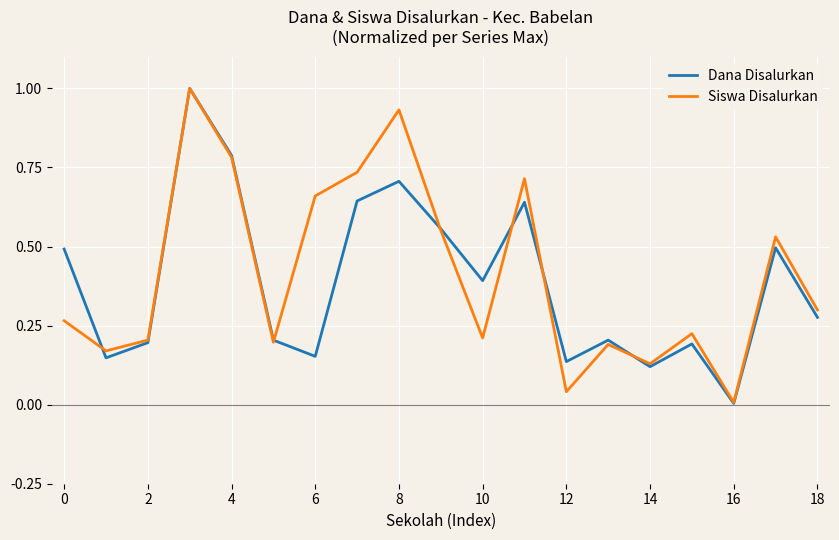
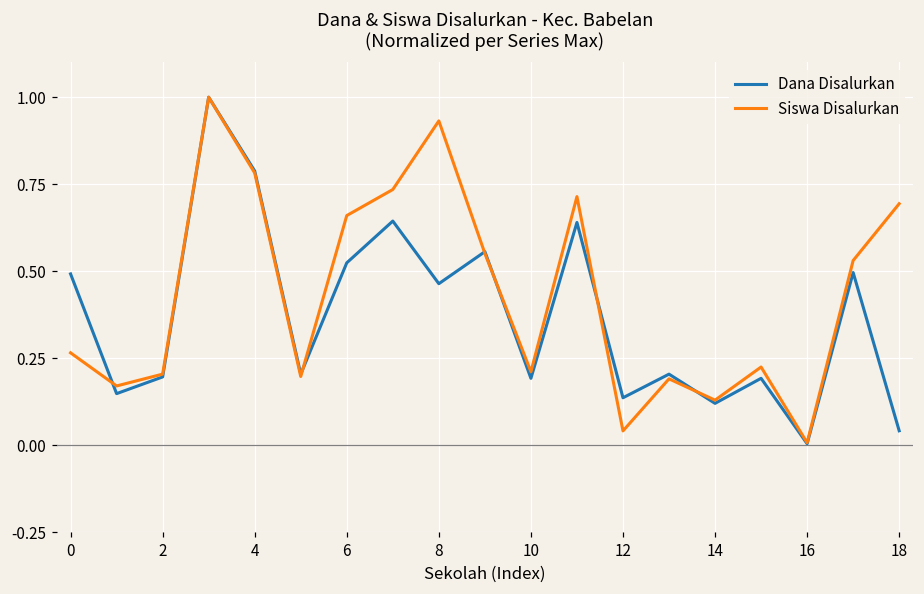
Dana Disalurkan, 6: 0.15 -> 0.52
Dana Disalurkan, 8: 0.71 -> 0.46
Dana Disalurkan, 10: 0.39 -> 0.19
Dana Disalurkan, 18: 0.28 -> 0.04
Siswa Disalurkan, 18: 0.30 -> 0.69
